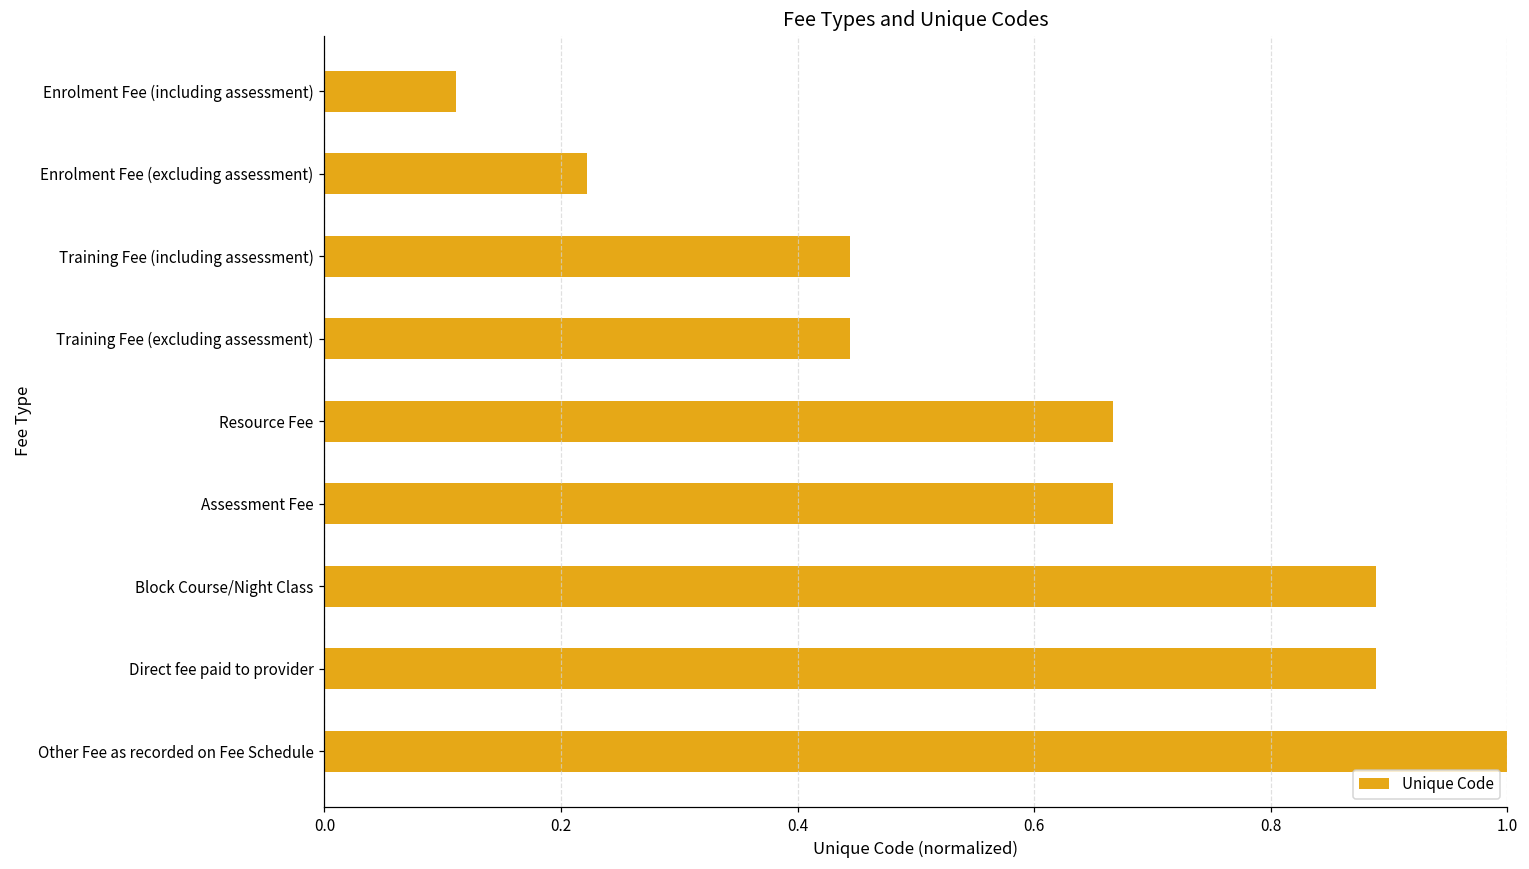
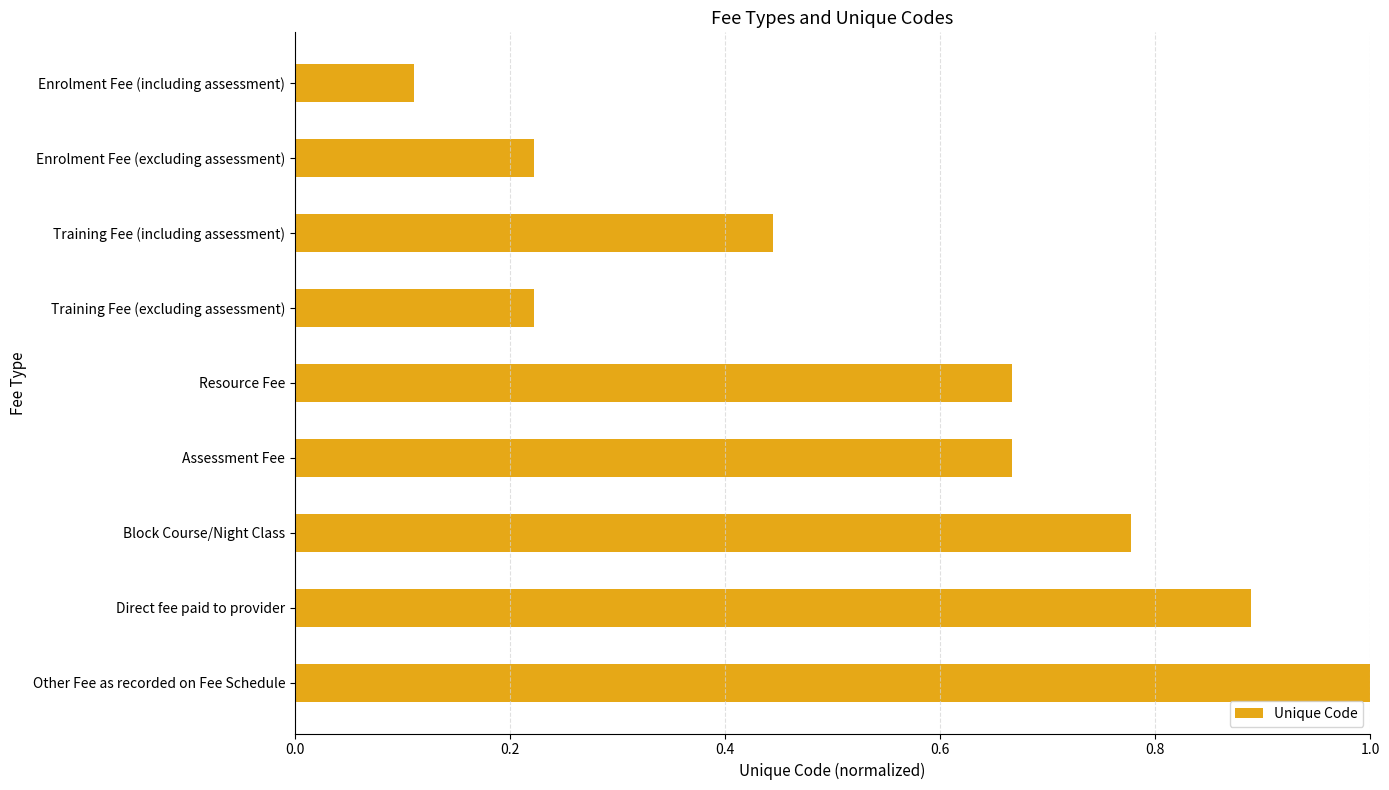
Training Fee (excluding assessment): 0.444 -> 0.222
Block Course/Night Class: 0.889 -> 0.778
